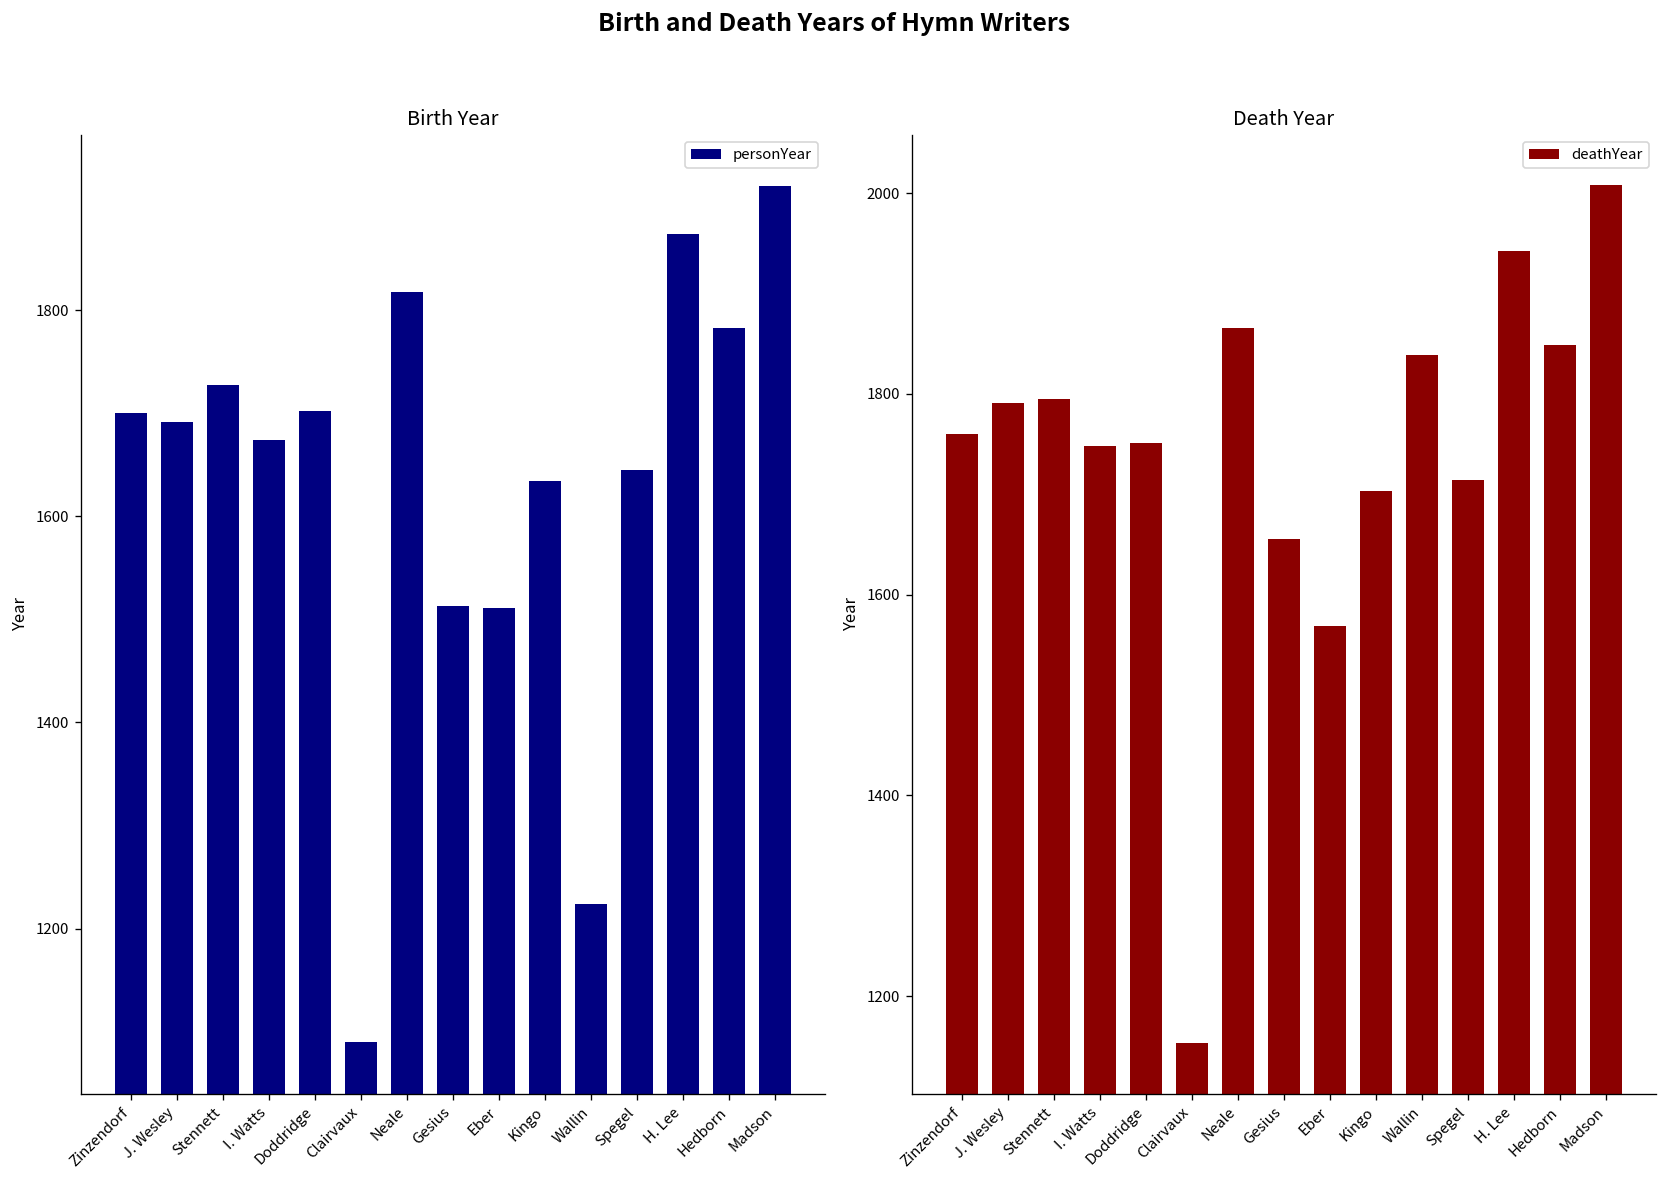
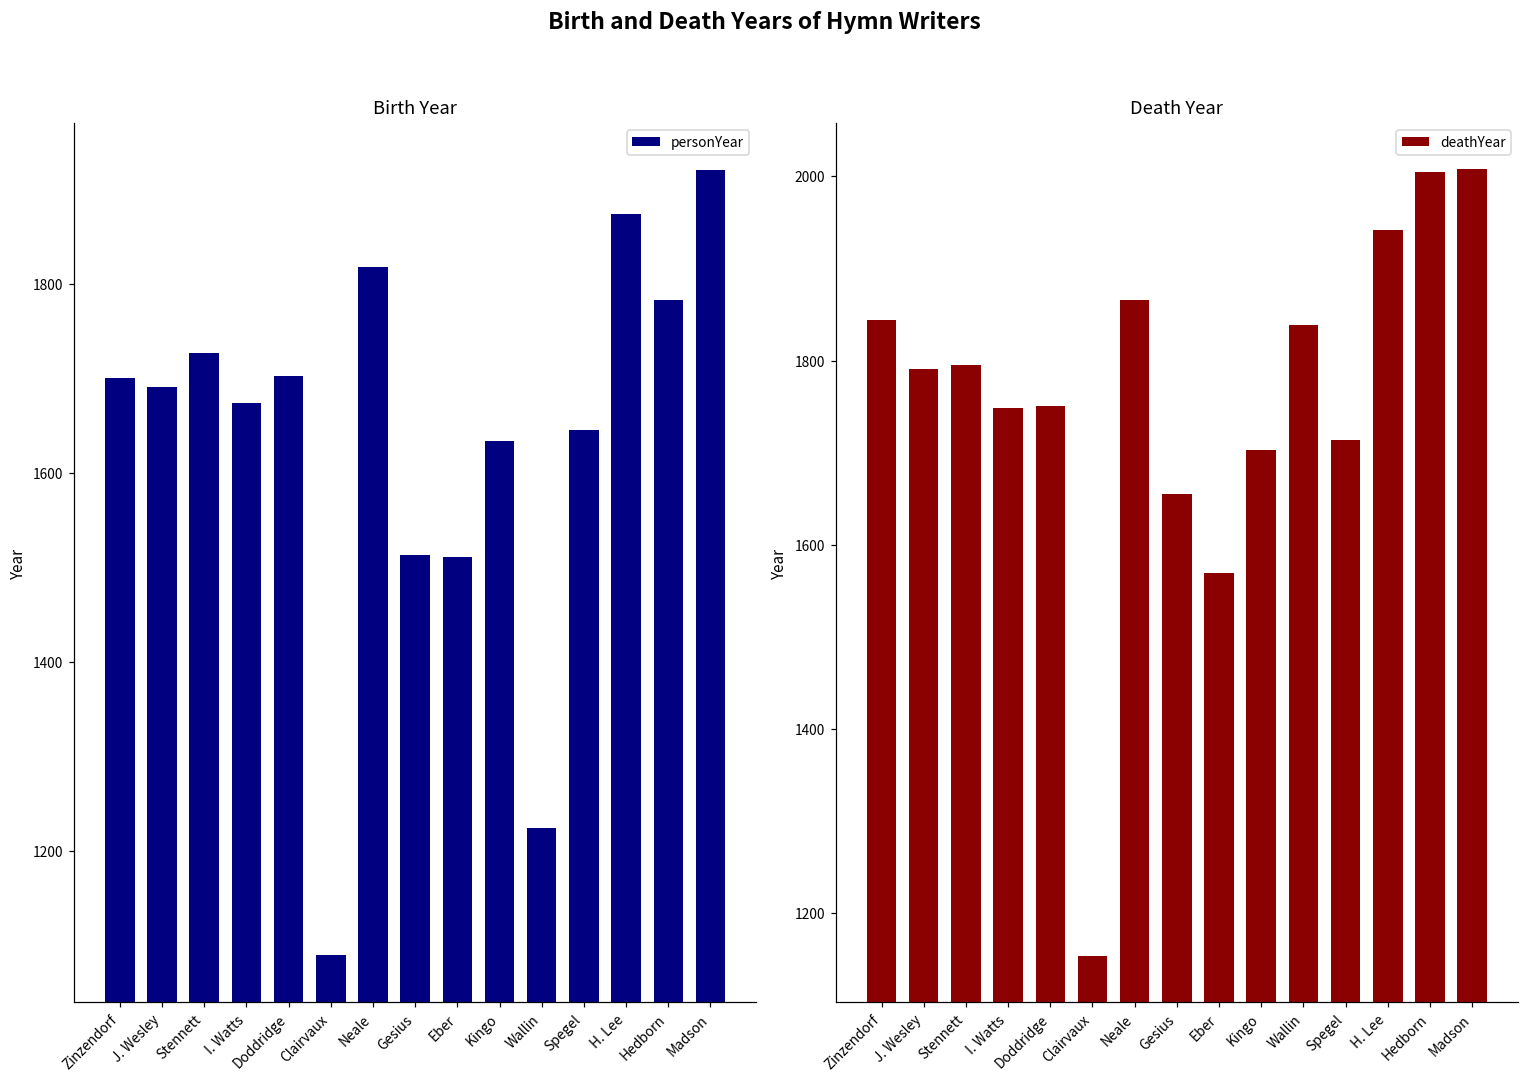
Death Year, Zinzendorf: 1760 -> 1840
Death Year, Hedborn: 1850 -> 2010
